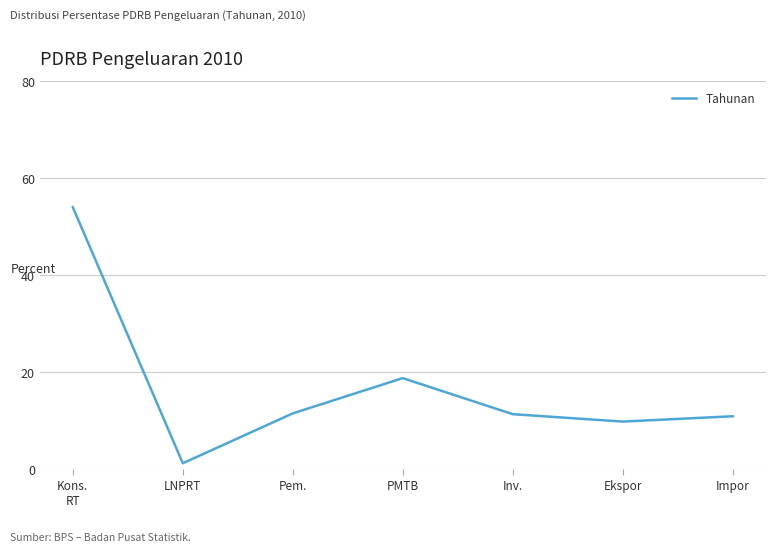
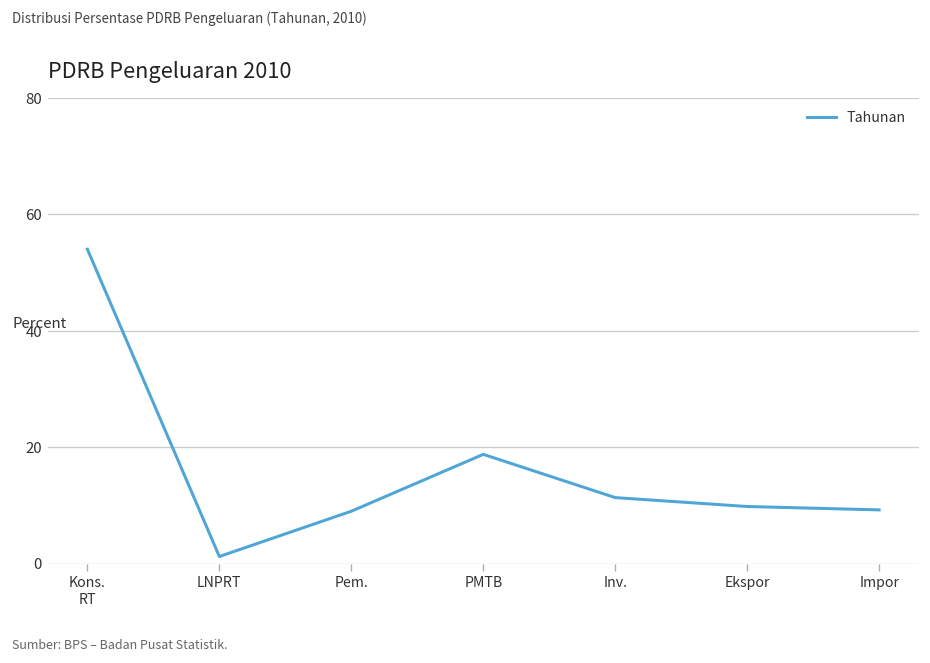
Pem.: 12 -> 9
Impor: 11 -> 9
